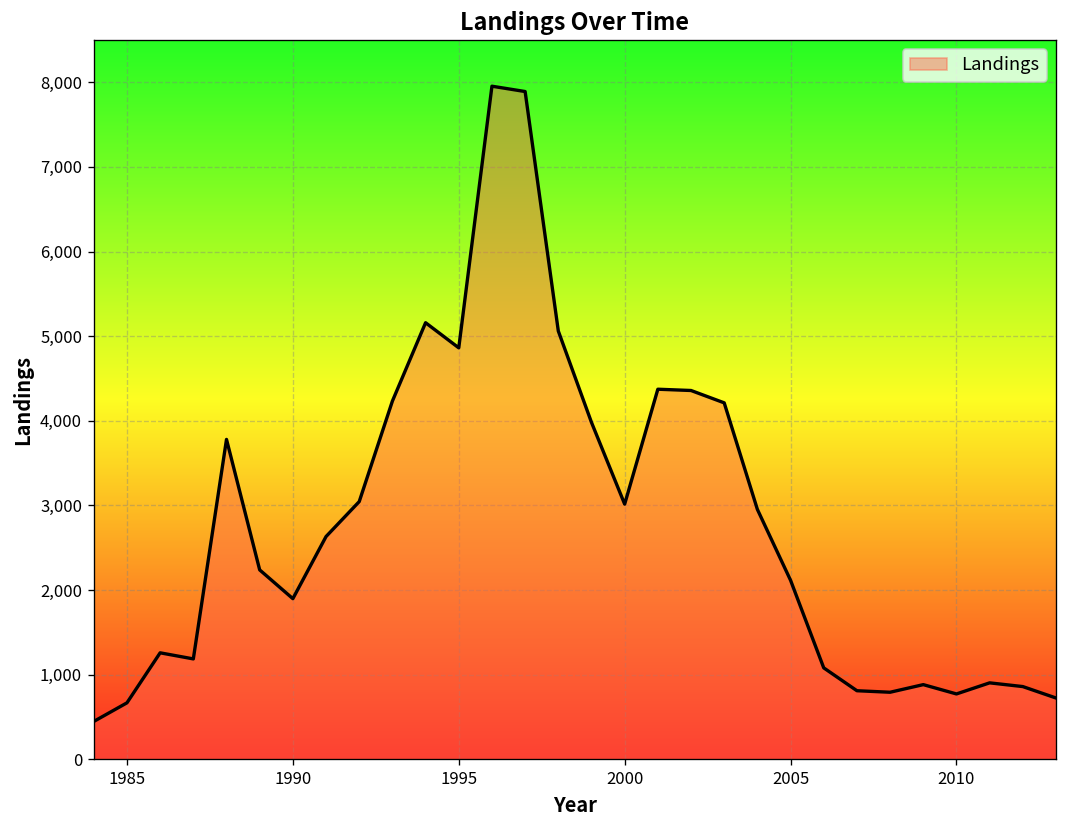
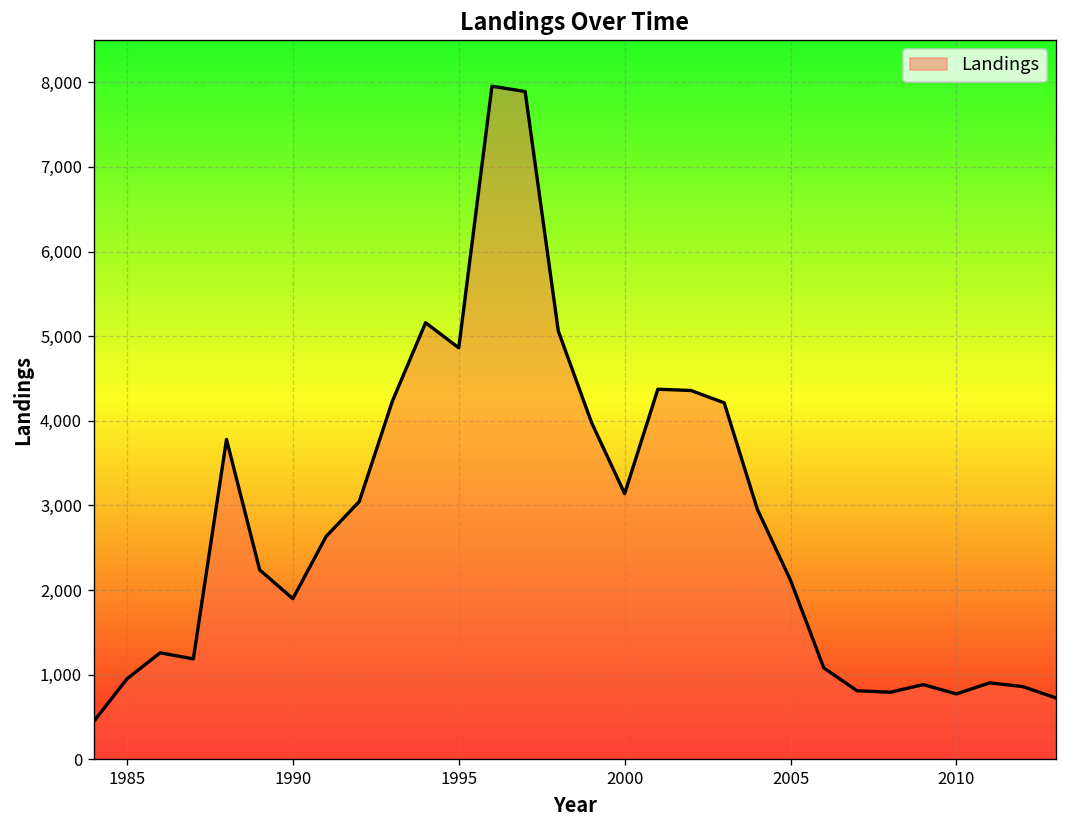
1985: 700 -> 1,000
2000: 3,000 -> 3,100
